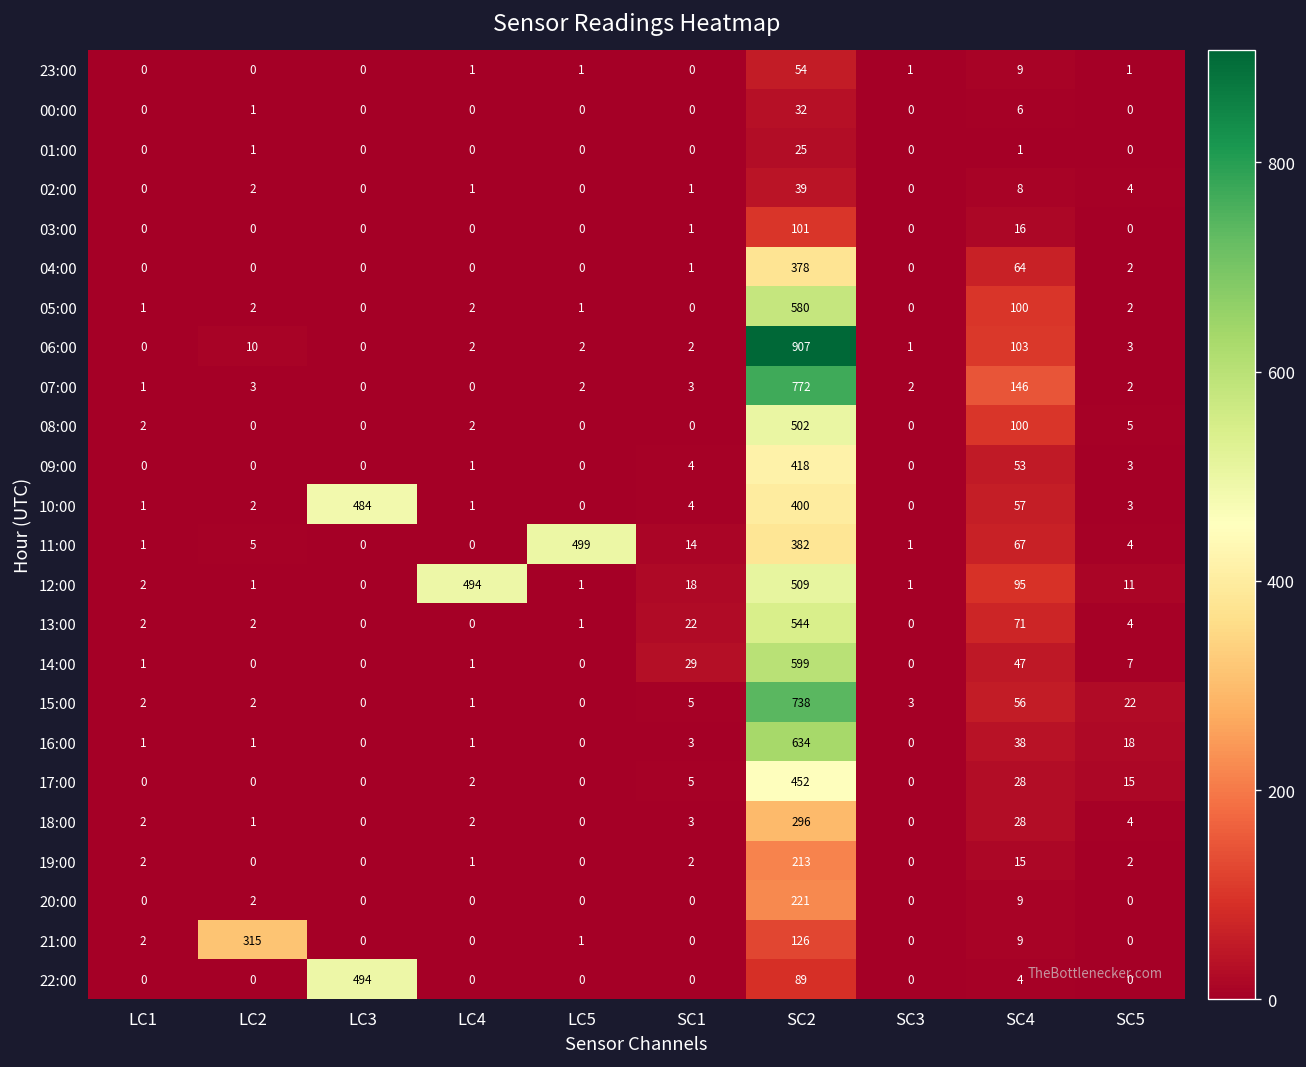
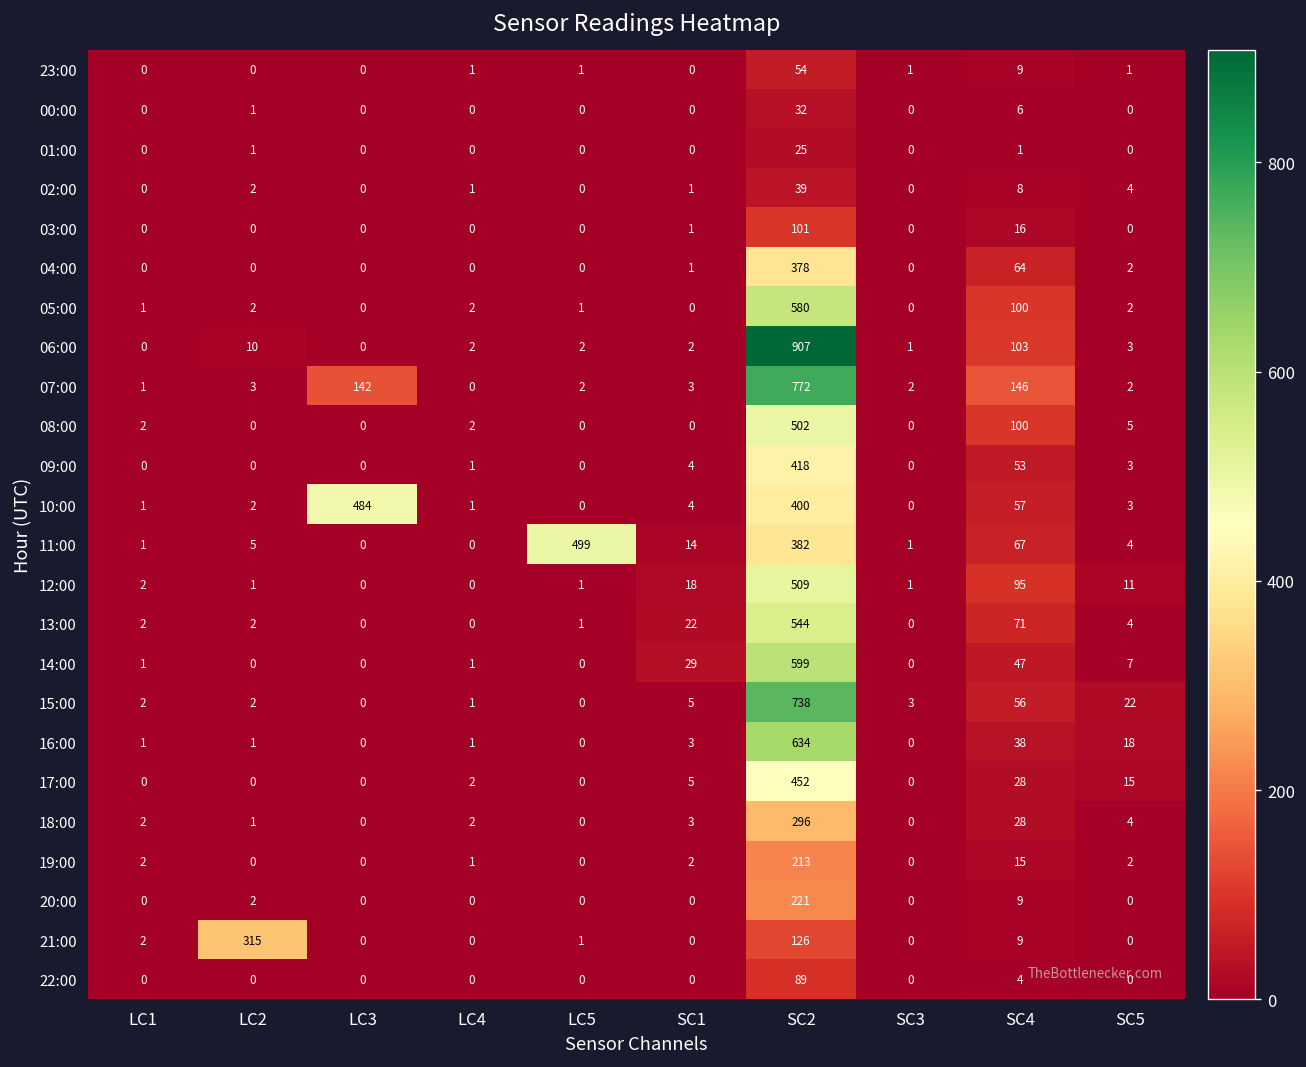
07:00, LC3: 0 -> 142
12:00, LC4: 494 -> 0
22:00, LC3: 494 -> 0
